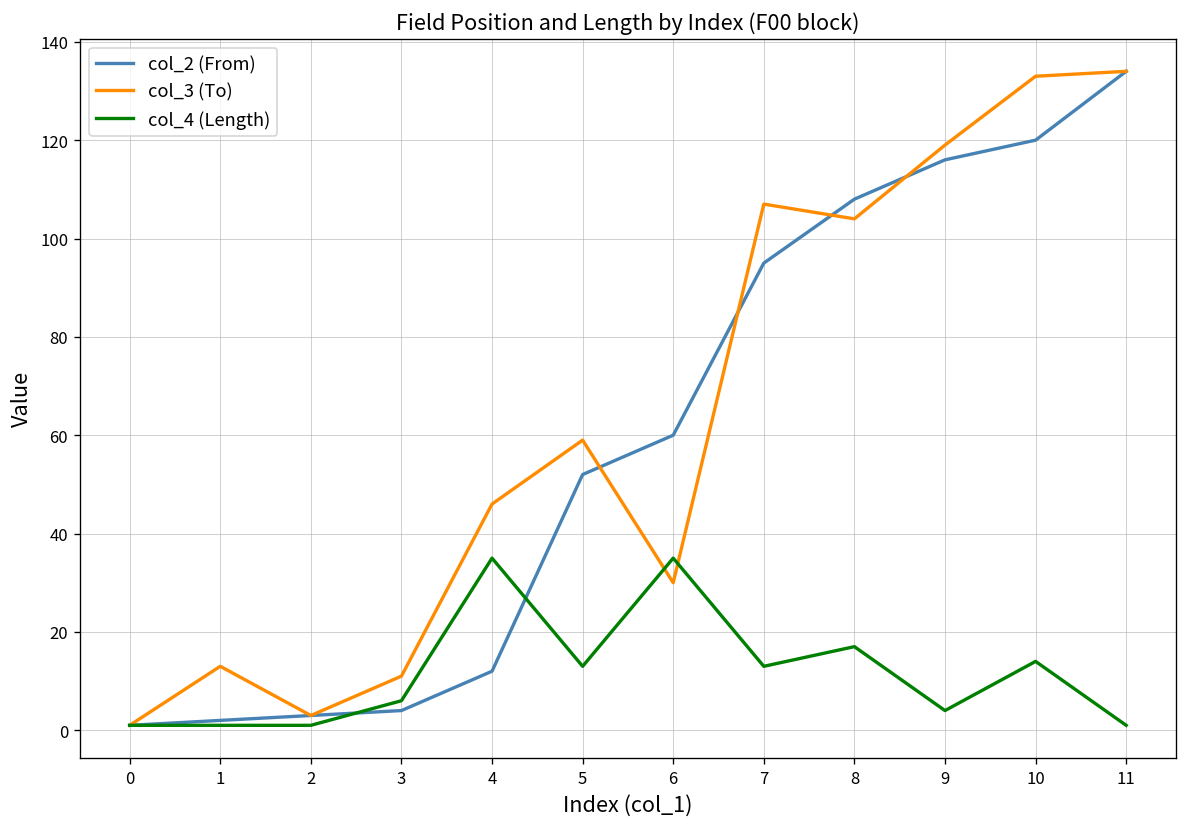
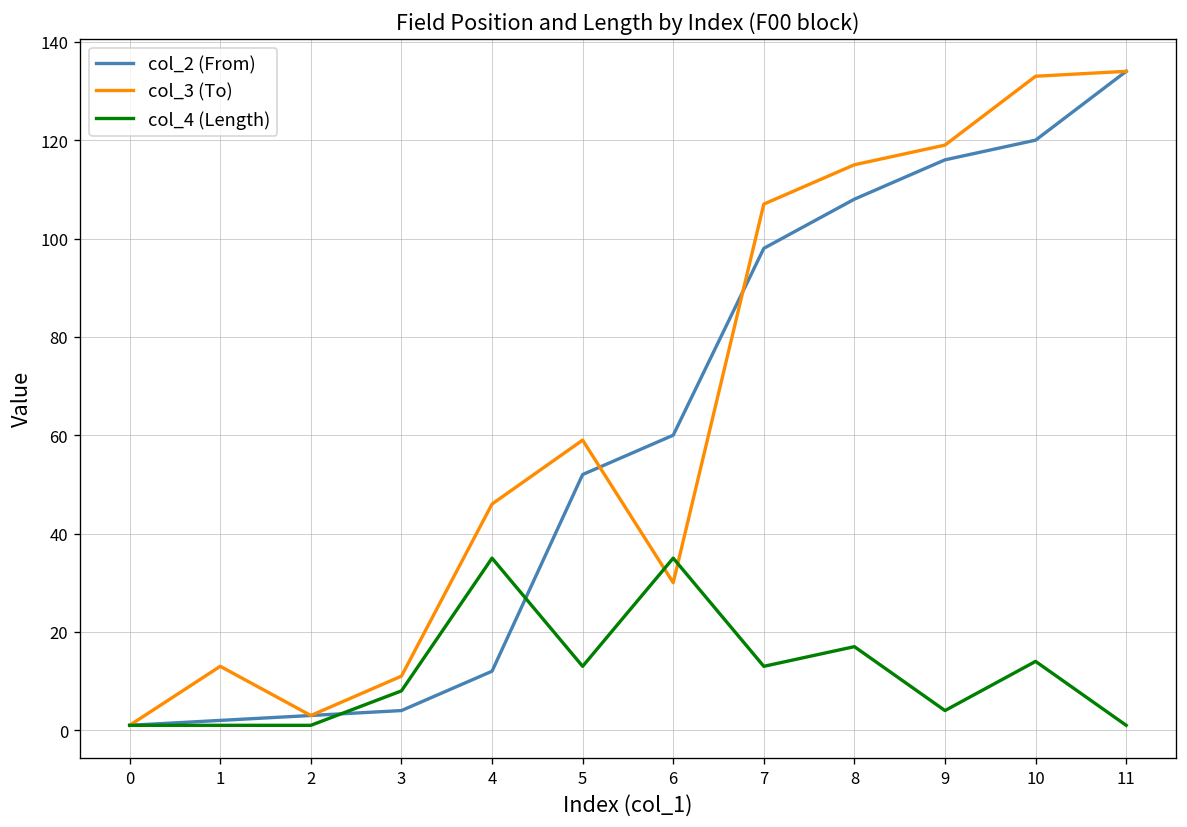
col_4 (Length), 3: 6 -> 8
col_2 (From), 7: 95 -> 98
col_3 (To), 8: 104 -> 115
